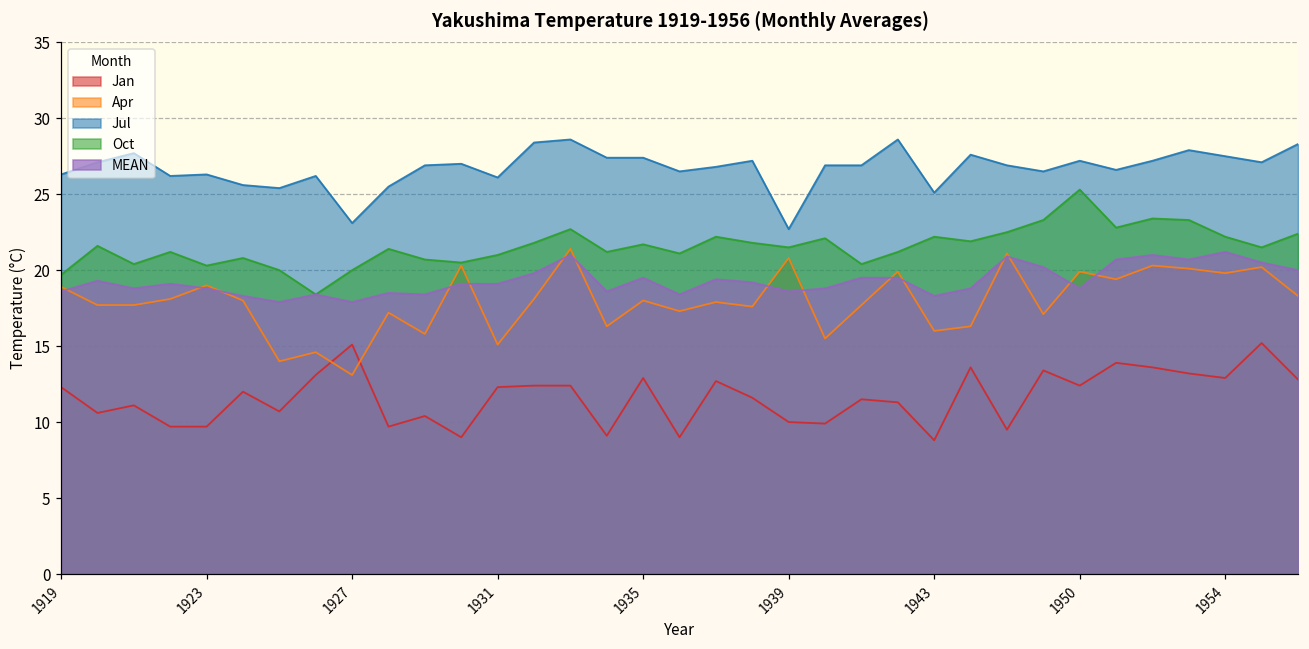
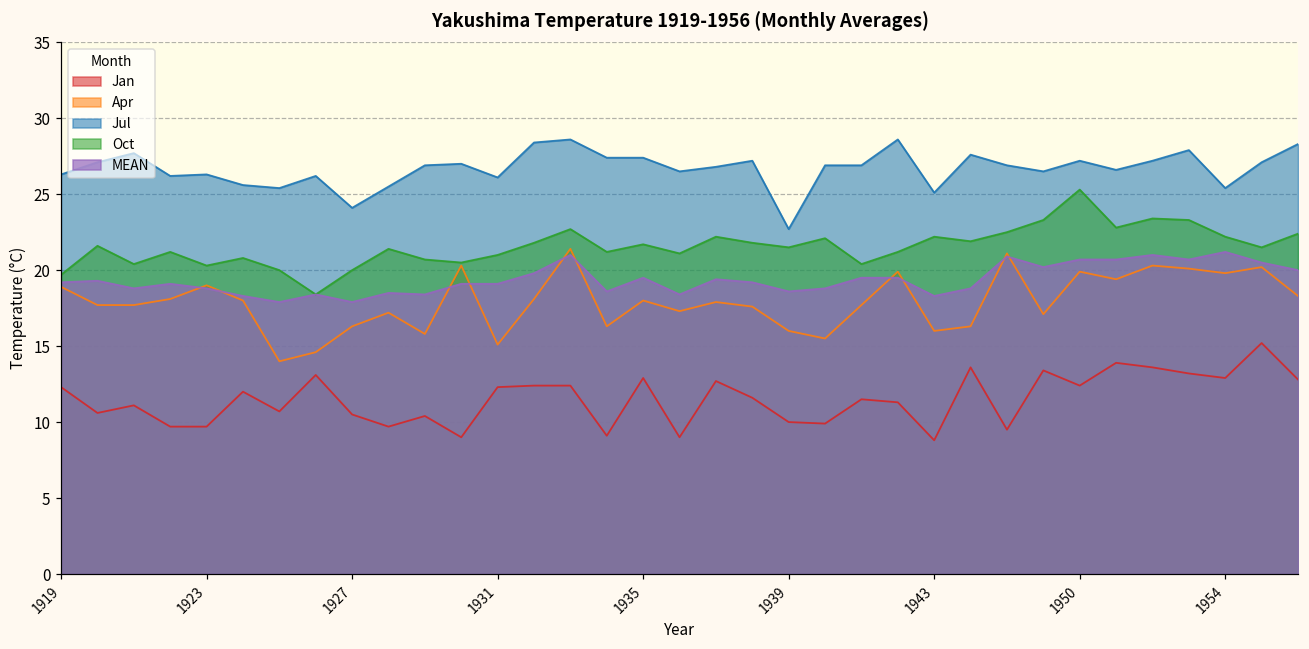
MEAN, 1919: 18.6 -> 19.2
Jan, 1927: 15.1 -> 10.5
Apr, 1927: 13.1 -> 16.3
Jul, 1927: 23.1 -> 24.1
Apr, 1939: 20.8 -> 16.0
MEAN, 1950: 18.8 -> 20.7
Jul, 1954: 27.5 -> 25.4
